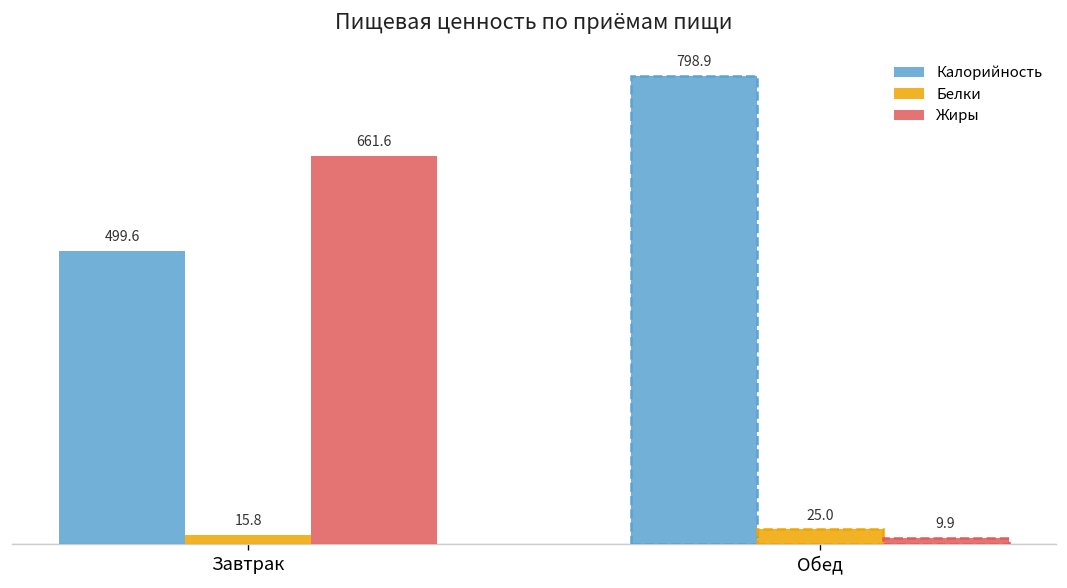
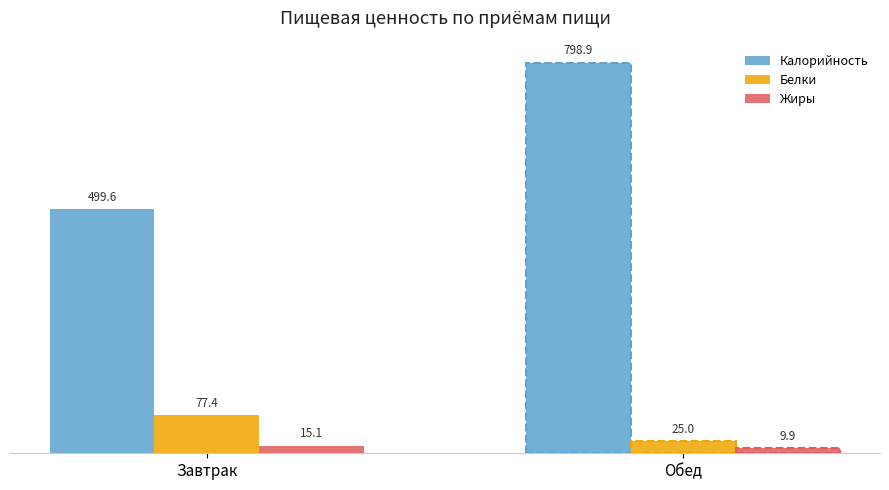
Белки, Завтрак: 15.8 -> 77.4
Жиры, Завтрак: 661.6 -> 15.1
